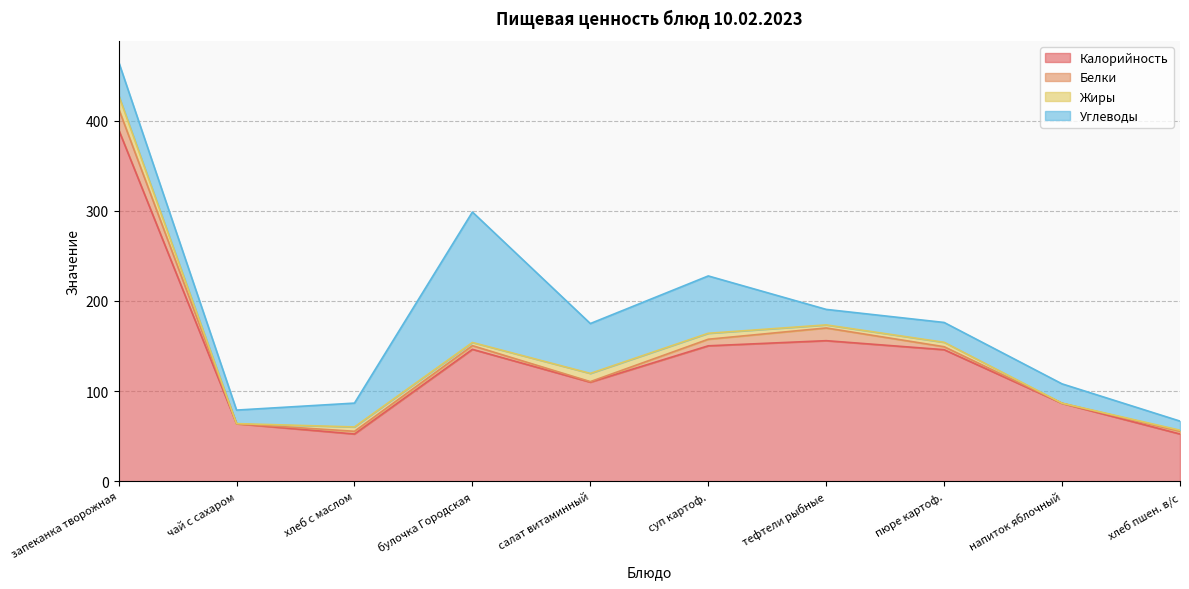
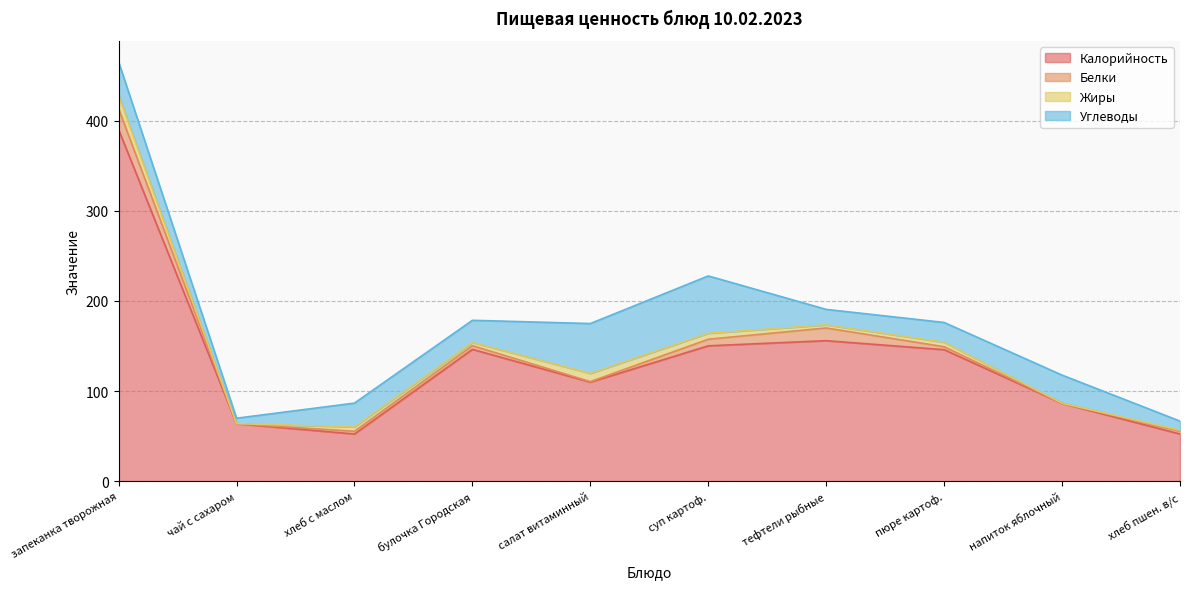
Углеводы, чай с сахаром: 20 -> 10
Углеводы, булочка Городская: 140 -> 20
Углеводы, напиток яблочный: 20 -> 30
